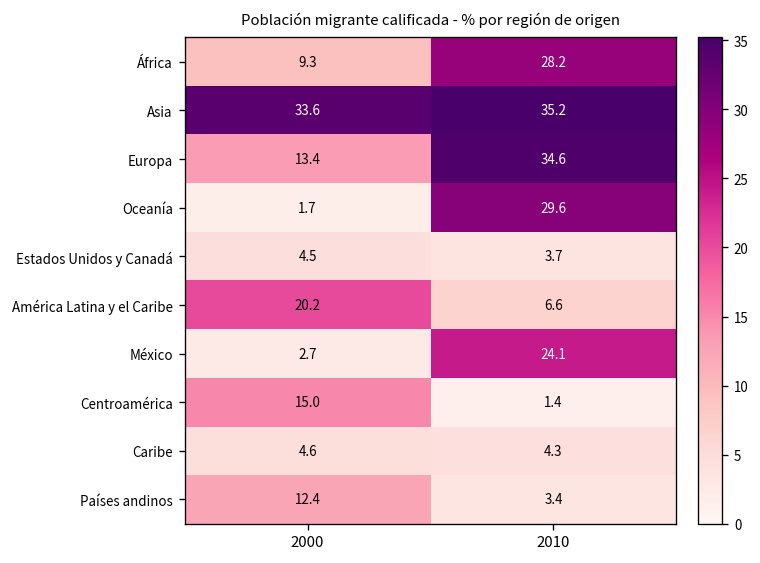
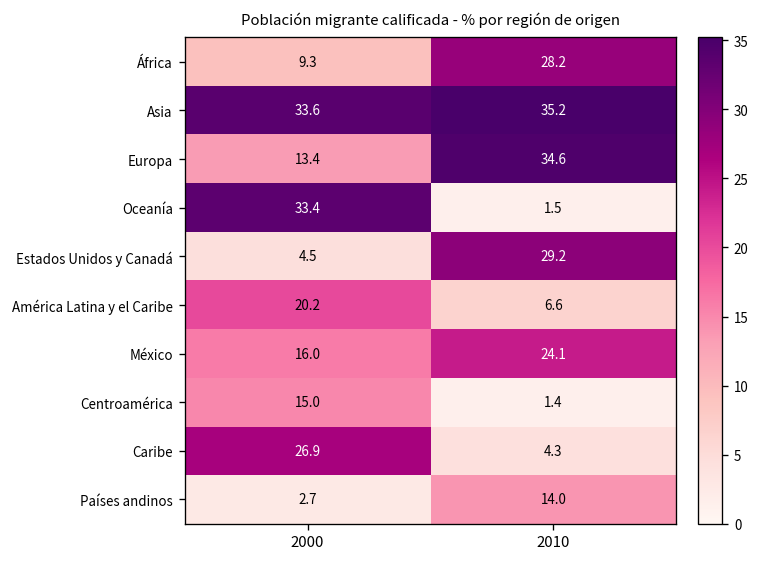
Oceanía, 2000: 1.7 -> 33.4
Oceanía, 2010: 29.6 -> 1.5
Estados Unidos y Canadá, 2010: 3.7 -> 29.2
México, 2000: 2.7 -> 16.0
Caribe, 2000: 4.6 -> 26.9
Países andinos, 2000: 12.4 -> 2.7
Países andinos, 2010: 3.4 -> 14.0
